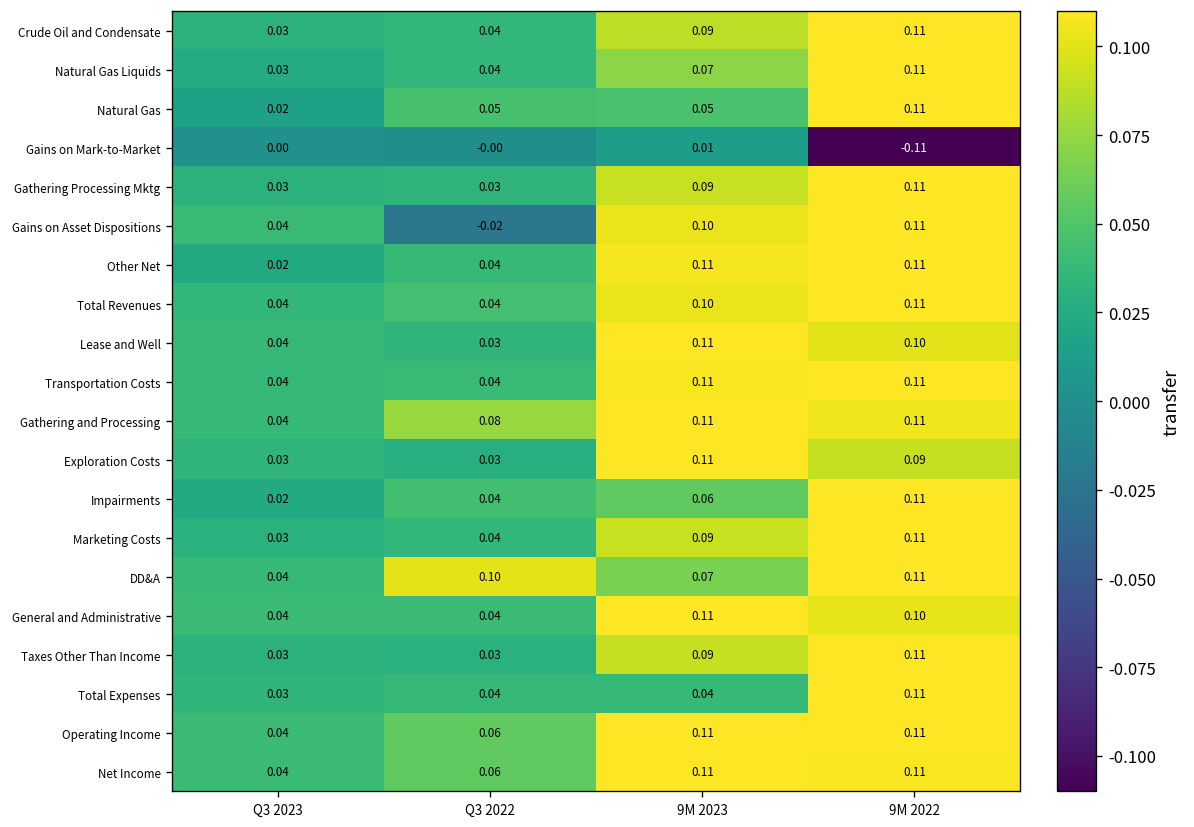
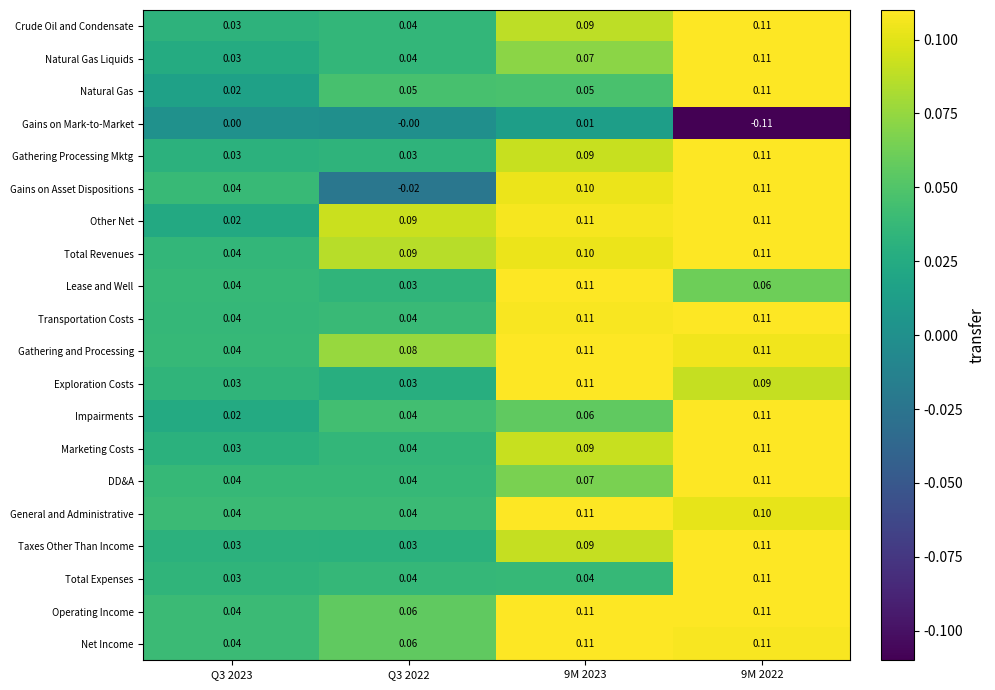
Other Net, Q3 2022: 0.04 -> 0.09
Total Revenues, Q3 2022: 0.04 -> 0.09
Lease and Well, 9M 2022: 0.10 -> 0.06
DD&A, Q3 2022: 0.10 -> 0.04
